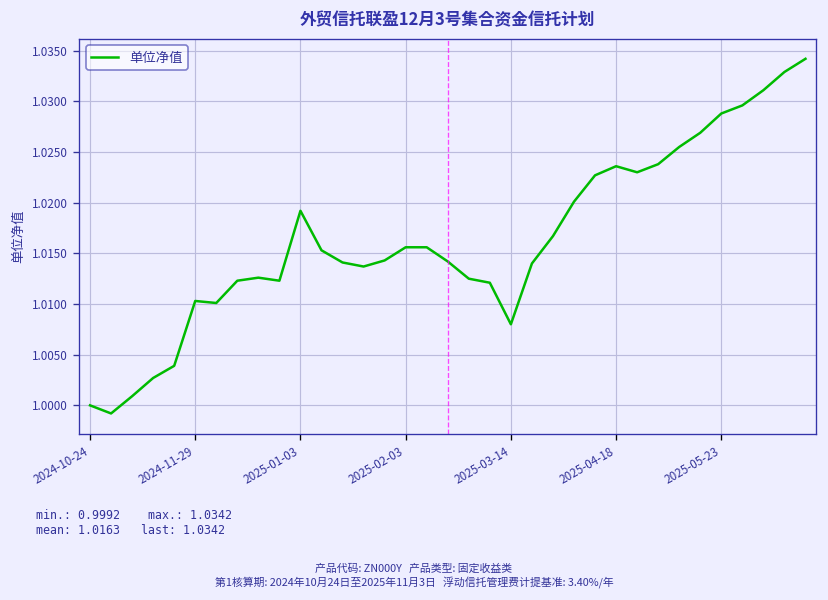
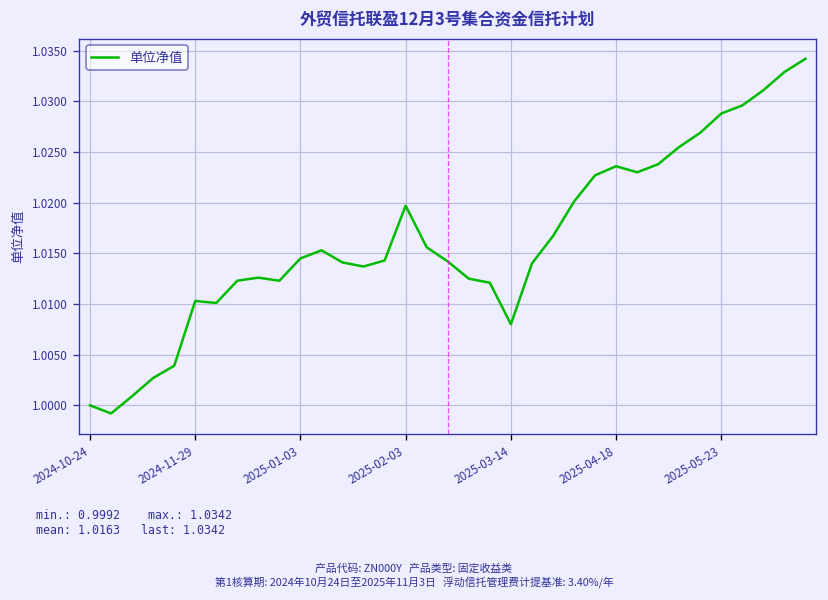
2025-01-03: 1.019 -> 1.015
2025-02-03: 1.016 -> 1.020
